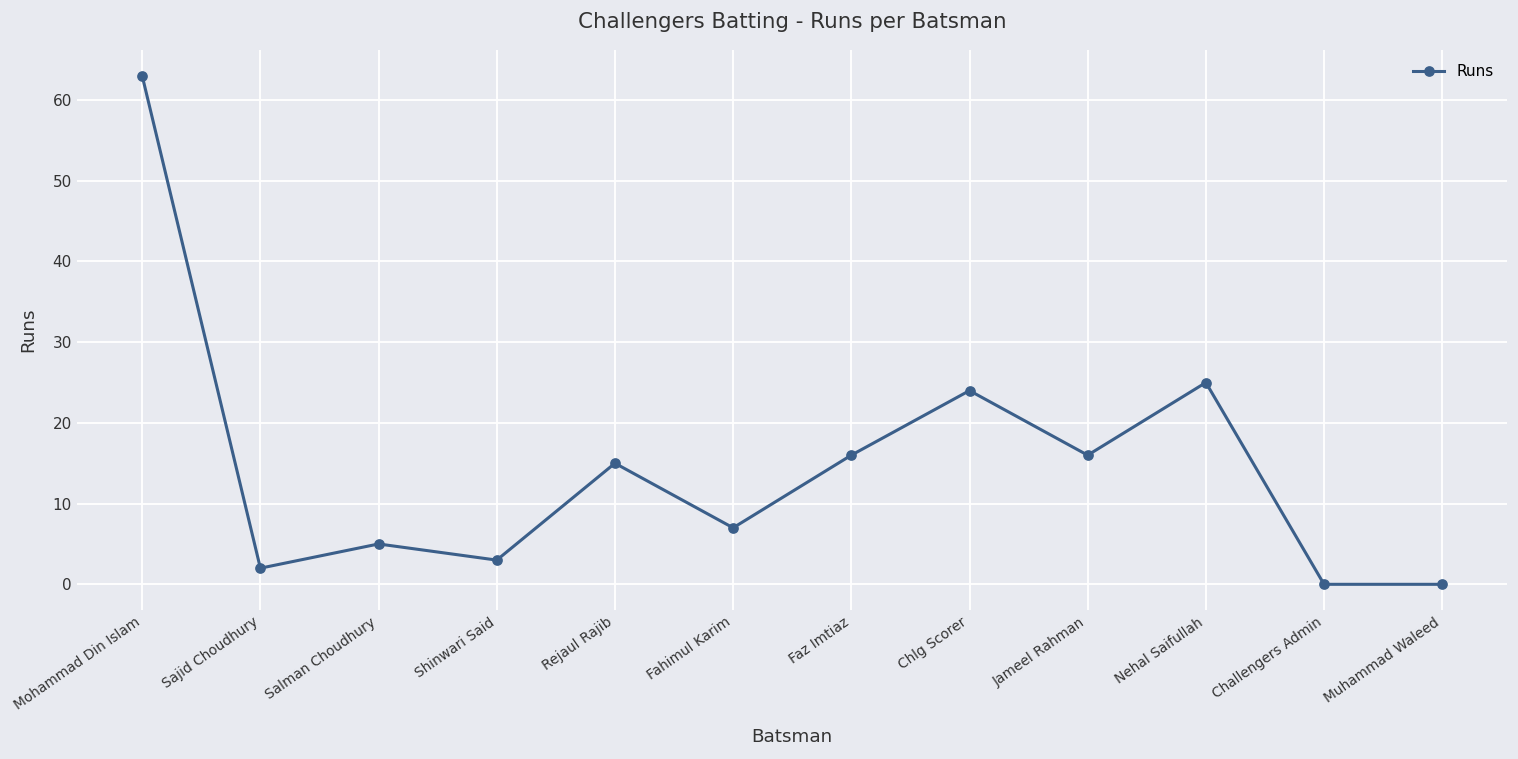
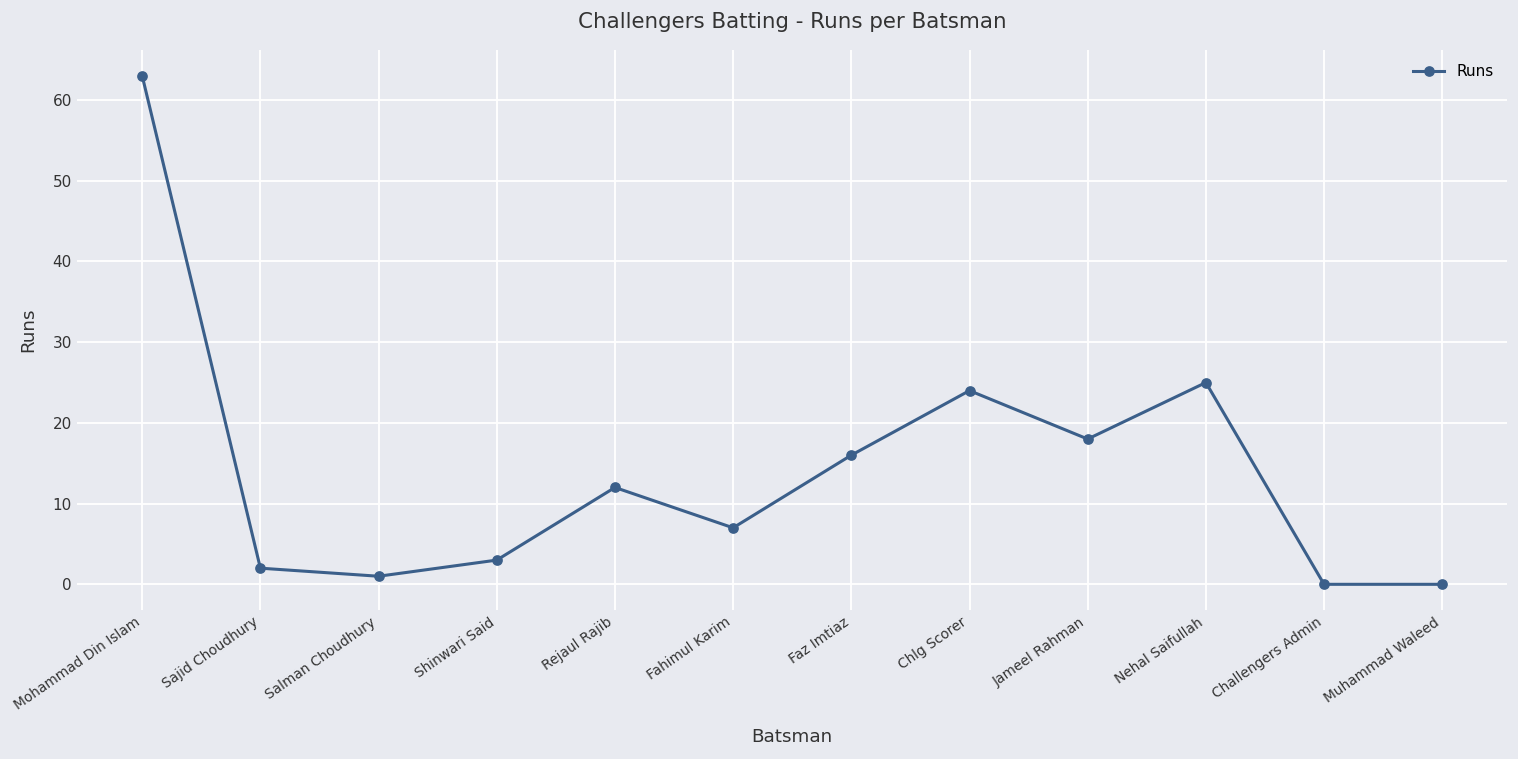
Salman Choudhury: 5 -> 1
Rejaul Rajib: 15 -> 12
Jameel Rahman: 16 -> 18
